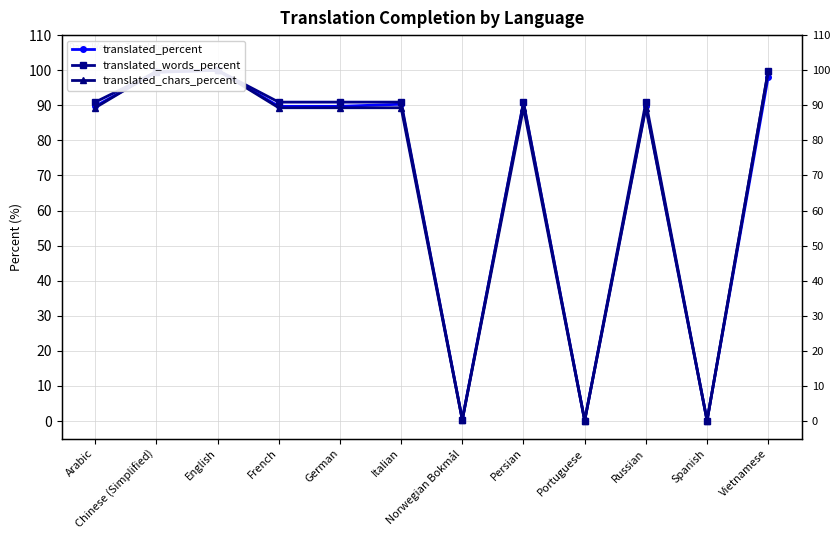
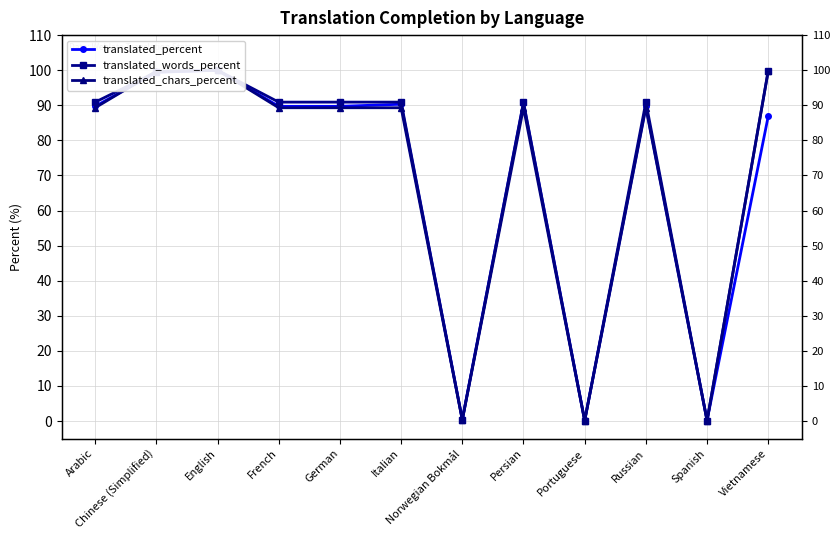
translated_percent, Vietnamese: 98 -> 87
